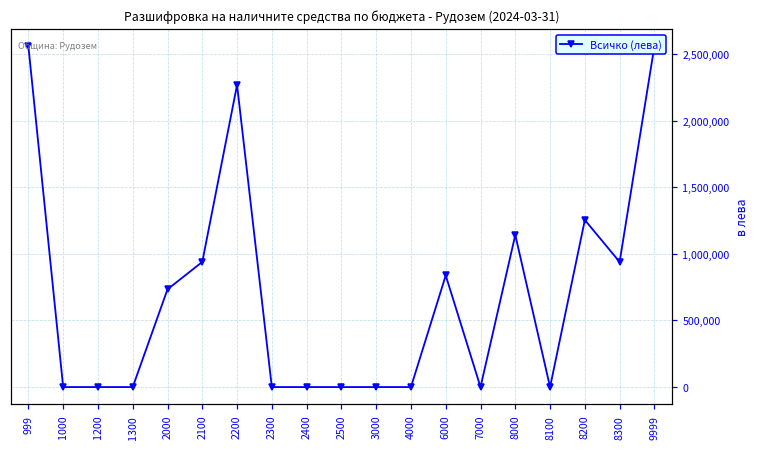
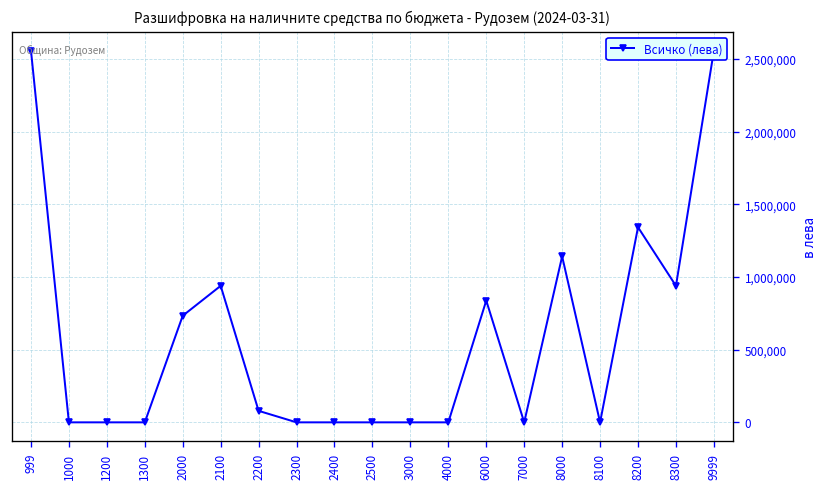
2200: 2,270,000 -> 80,000
8200: 1,250,000 -> 1,340,000
